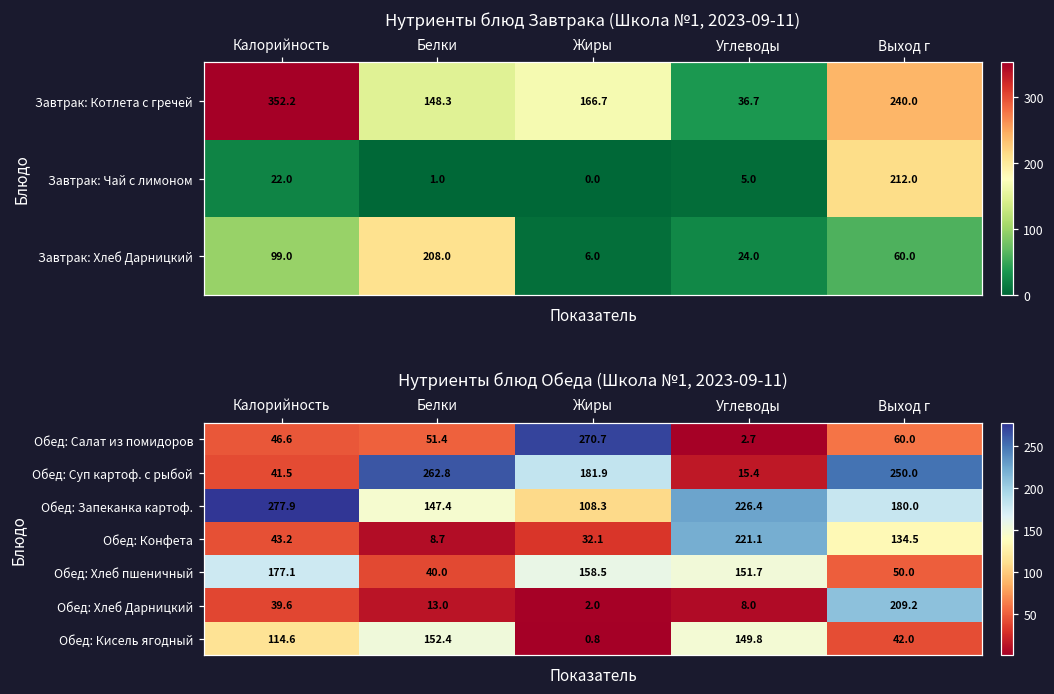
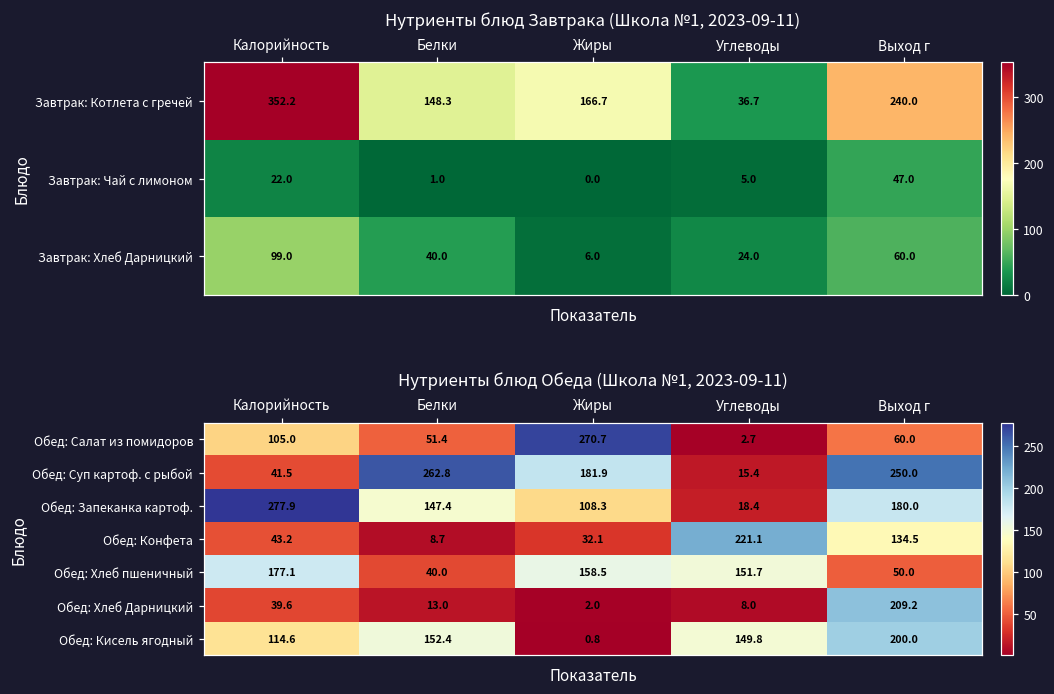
Нутриенты блюд Завтрака (Школа №1, 2023-09-11), Завтрак: Чай с лимоном, Выход г: 212.0 -> 47.0
Нутриенты блюд Завтрака (Школа №1, 2023-09-11), Завтрак: Хлеб Дарницкий, Белки: 208.0 -> 40.0
Нутриенты блюд Обеда (Школа №1, 2023-09-11), Обед: Салат из помидоров, Калорийность: 46.6 -> 105.0
Нутриенты блюд Обеда (Школа №1, 2023-09-11), Обед: Запеканка картоф., Углеводы: 226.4 -> 18.4
Нутриенты блюд Обеда (Школа №1, 2023-09-11), Обед: Кисель ягодный, Выход г: 42.0 -> 200.0
